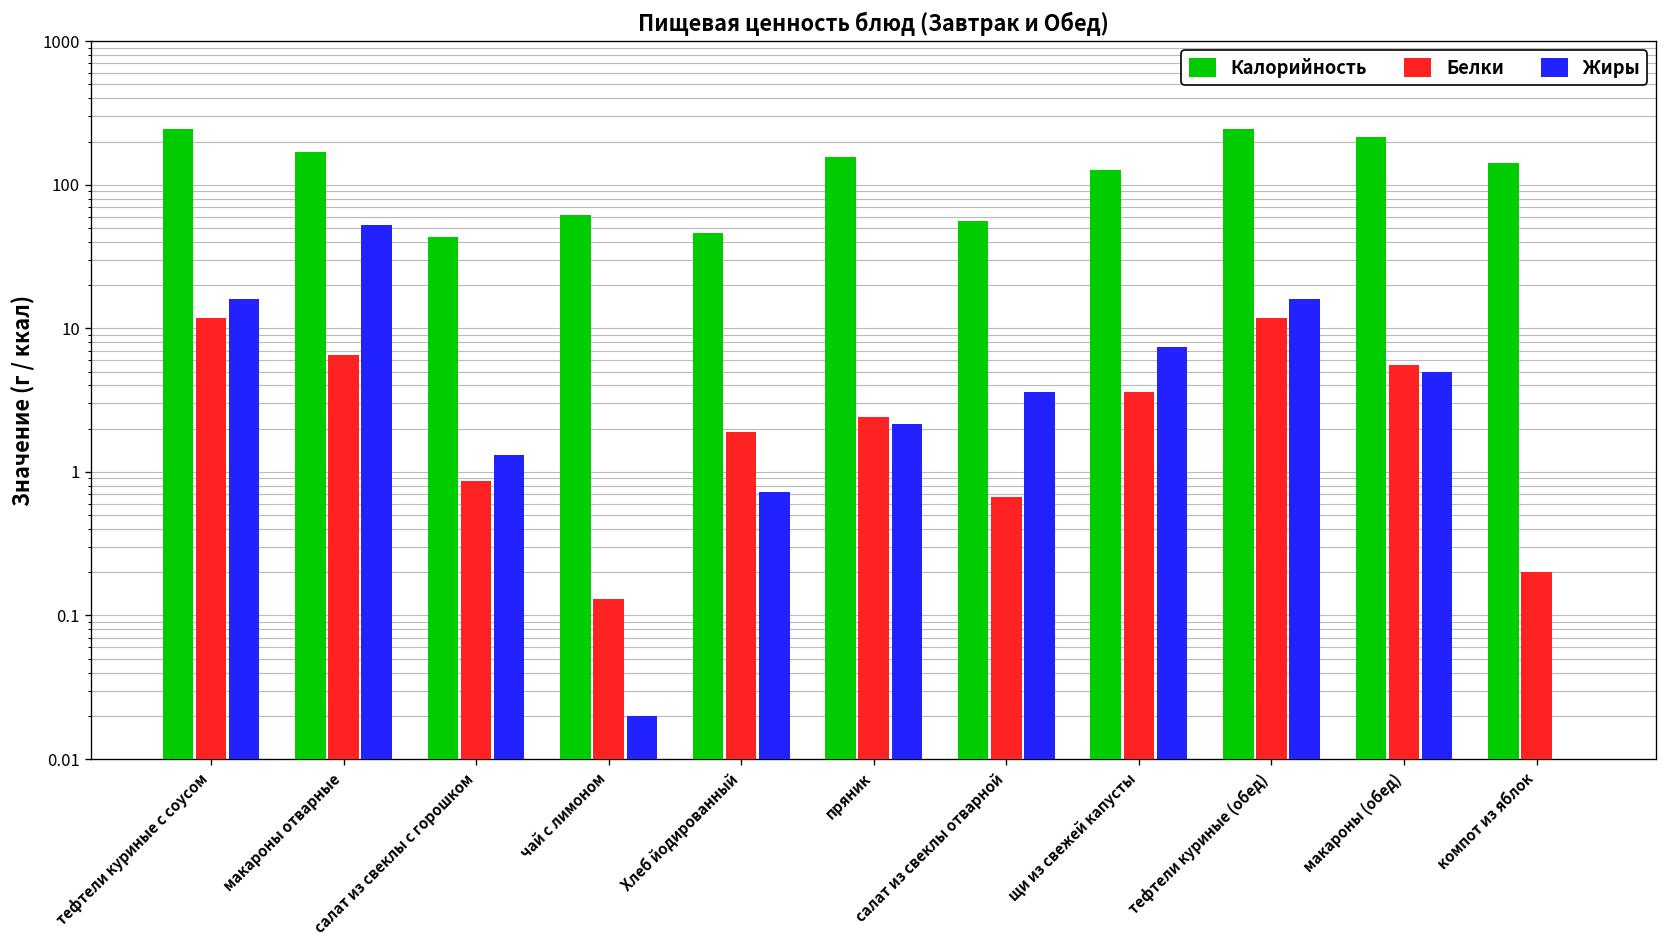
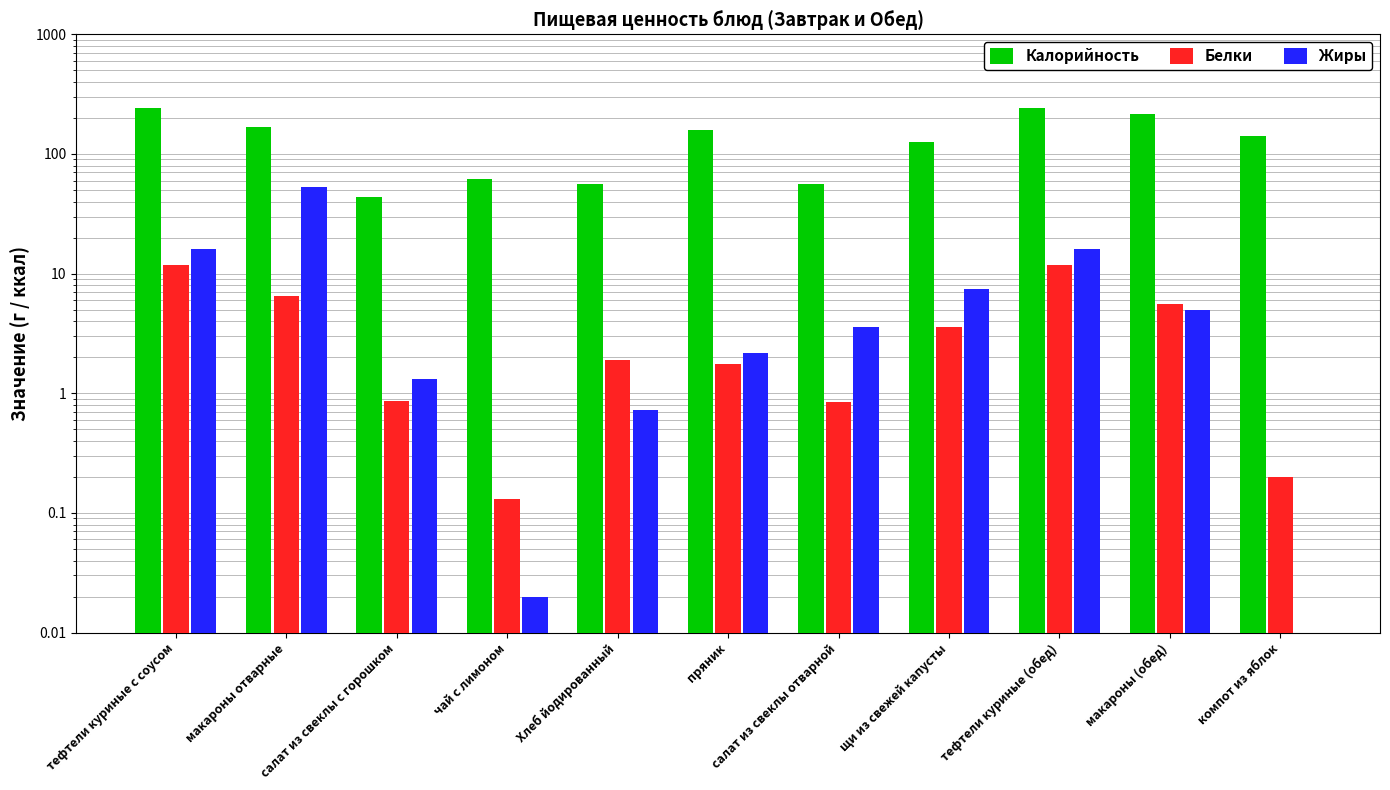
Калорийность, Хлеб йодированный: 46 -> 60
Белки, пряник: 2.4 -> 1.8
Белки, салат из свеклы отварной: 0.7 -> 0.8
